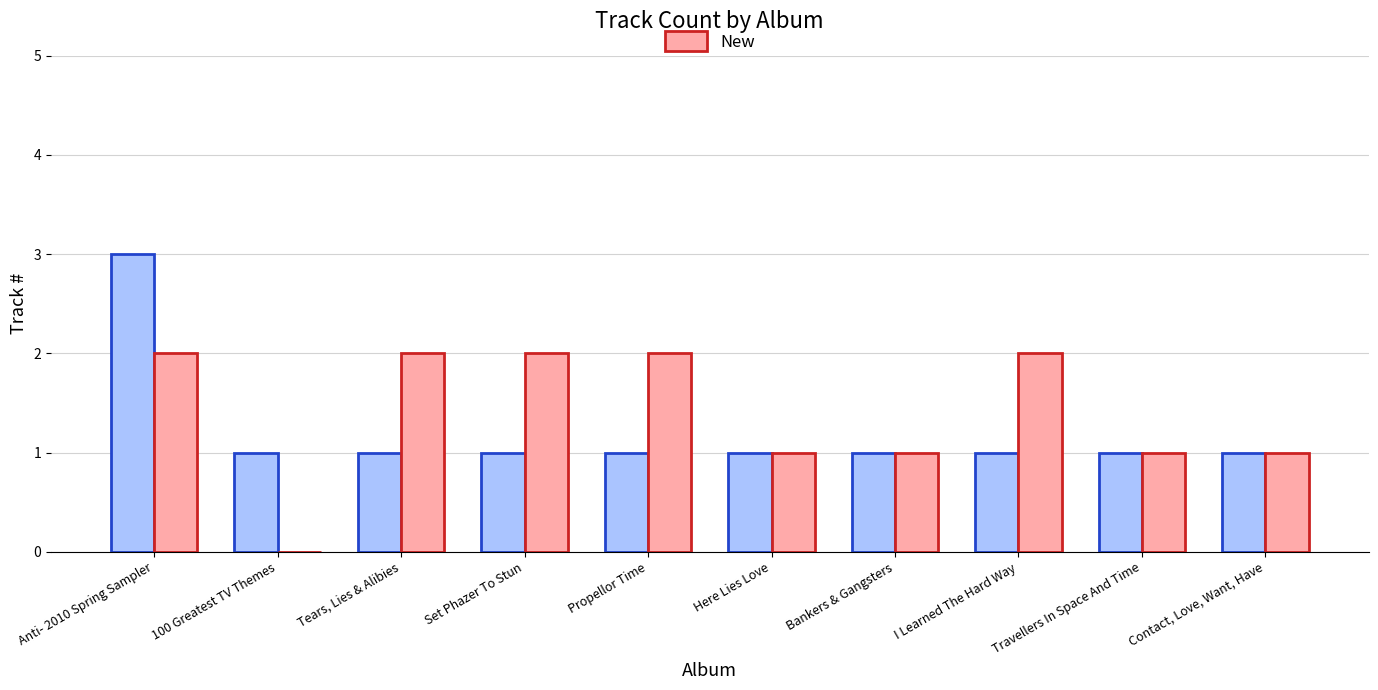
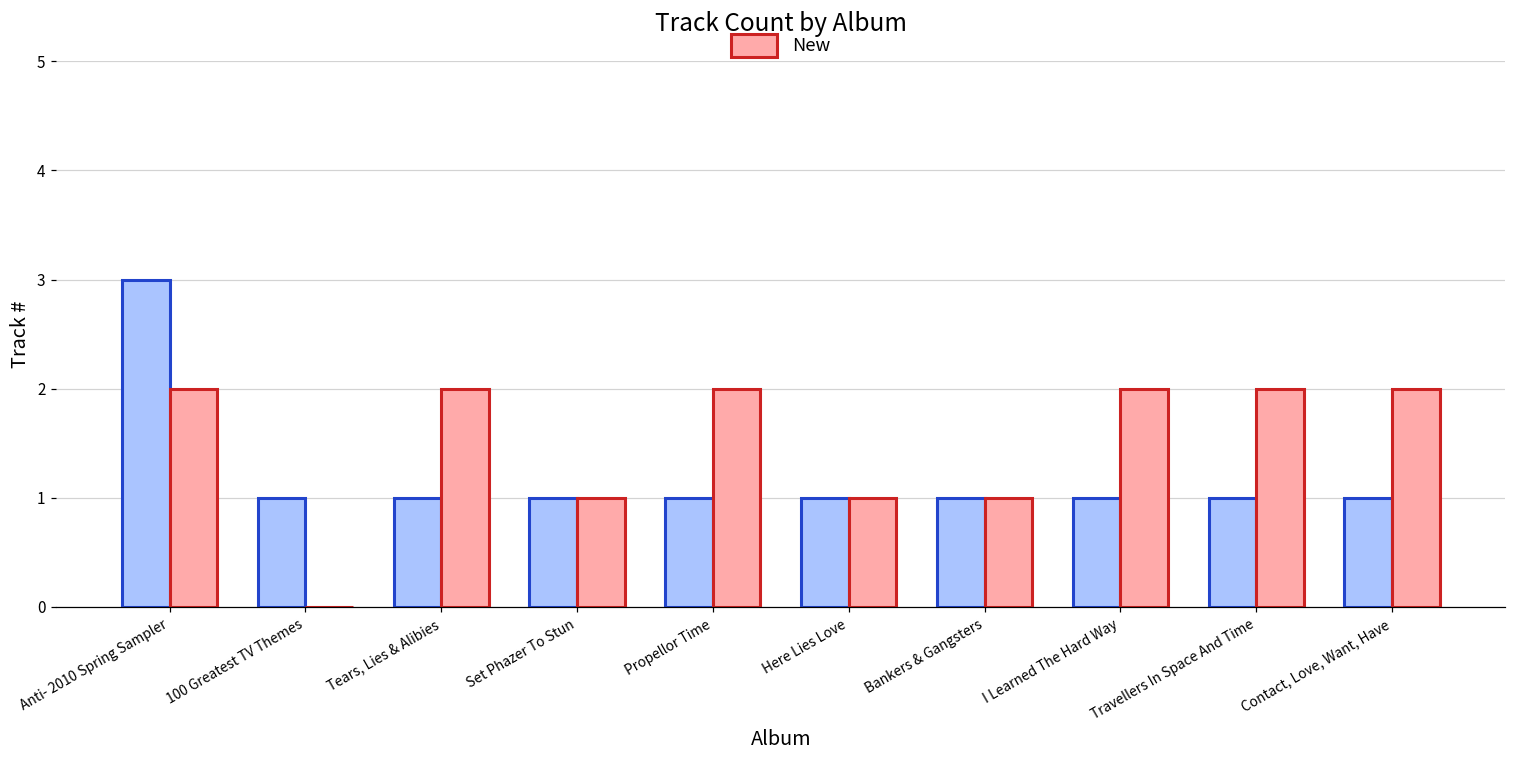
New, Set Phazer To Stun: 2 -> 1
New, Travellers In Space And Time: 1 -> 2
New, Contact, Love, Want, Have: 1 -> 2
